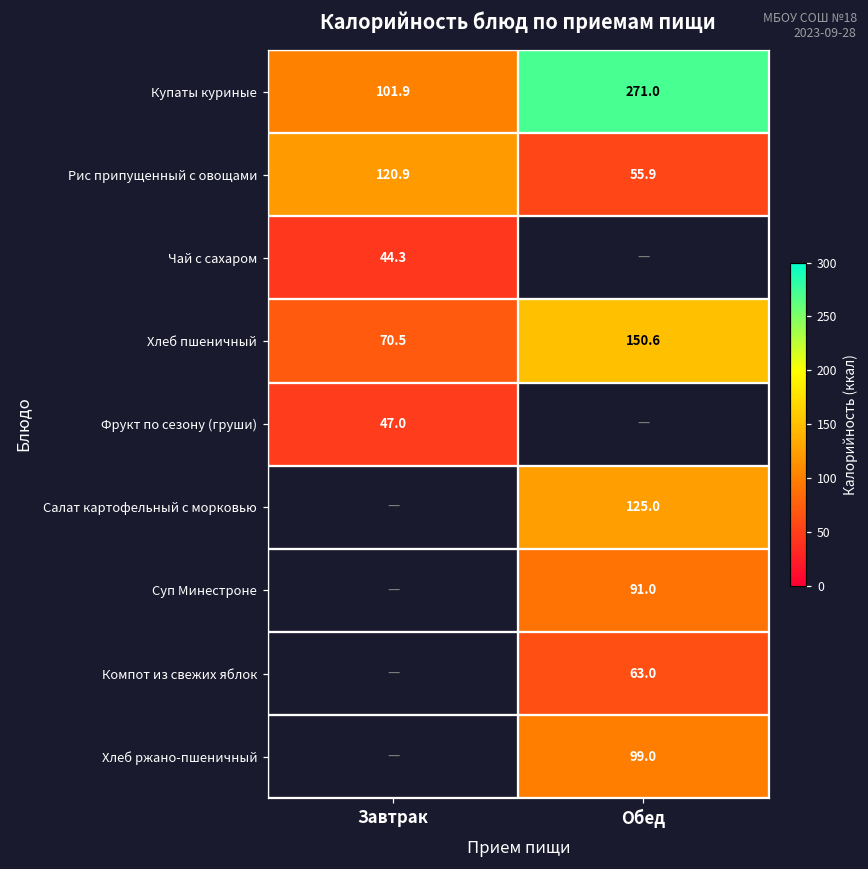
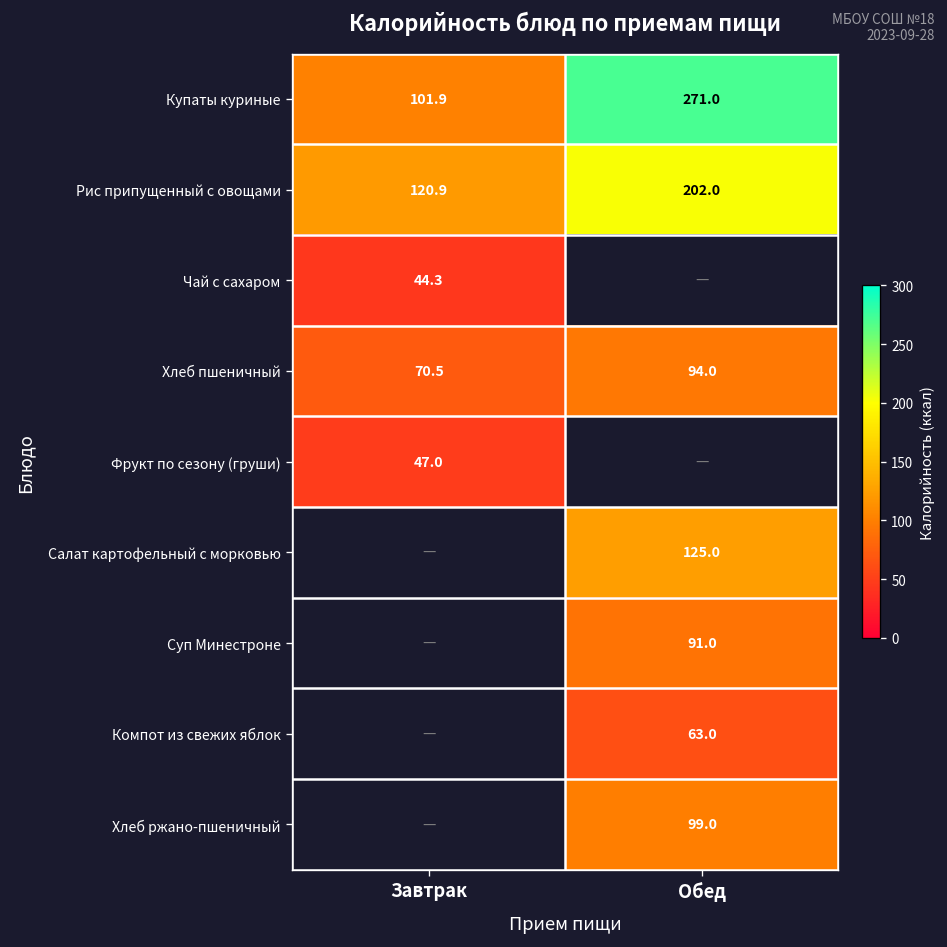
Рис припущенный с овощами, Обед: 55.9 -> 202.0
Хлеб пшеничный, Обед: 150.6 -> 94.0
